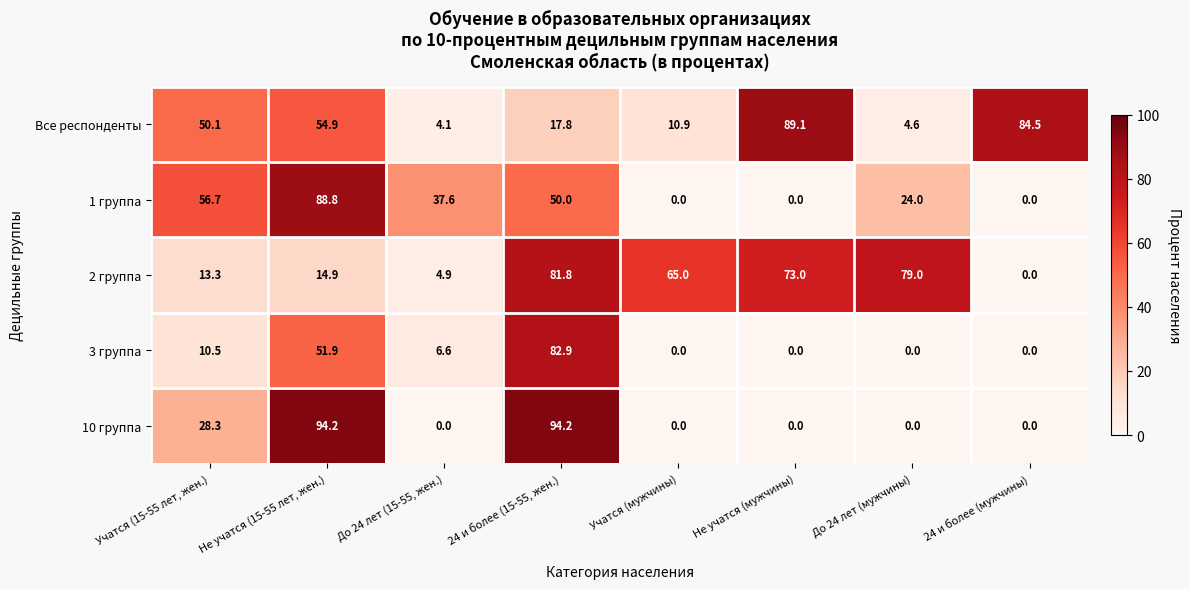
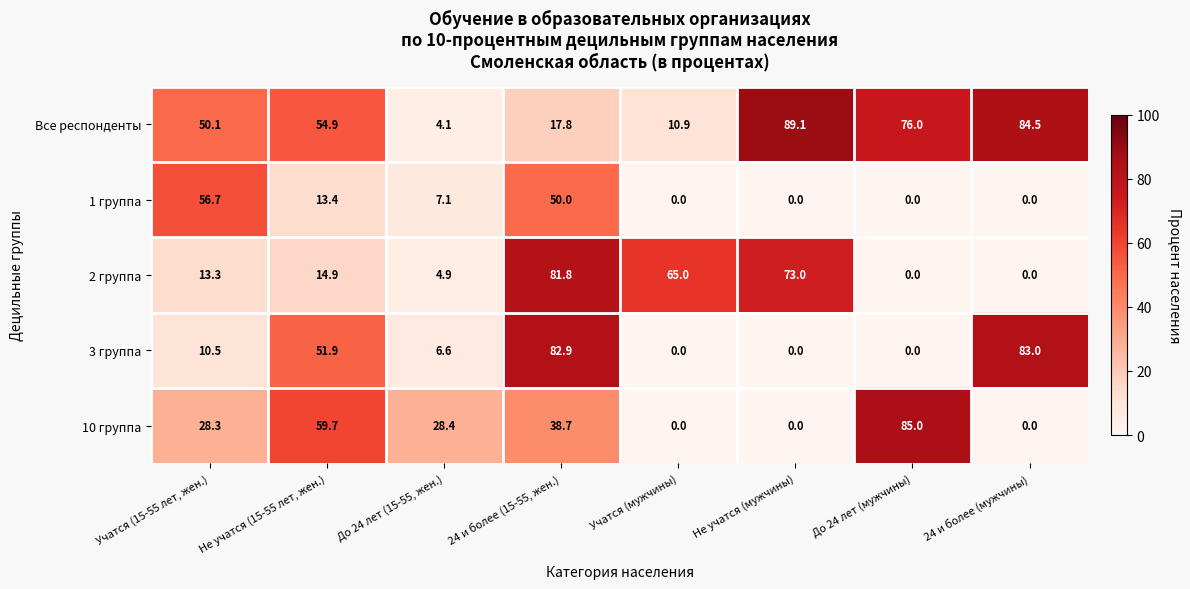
Все респонденты, До 24 лет (мужчины): 4.6 -> 76.0
1 группа, Не учатся (15-55 лет, жен.): 88.8 -> 13.4
1 группа, До 24 лет (15-55, жен.): 37.6 -> 7.1
1 группа, До 24 лет (мужчины): 24.0 -> 0.0
2 группа, До 24 лет (мужчины): 79.0 -> 0.0
3 группа, 24 и более (мужчины): 0.0 -> 83.0
10 группа, Не учатся (15-55 лет, жен.): 94.2 -> 59.7
10 группа, До 24 лет (15-55, жен.): 0.0 -> 28.4
10 группа, 24 и более (15-55, жен.): 94.2 -> 38.7
10 группа, До 24 лет (мужчины): 0.0 -> 85.0
